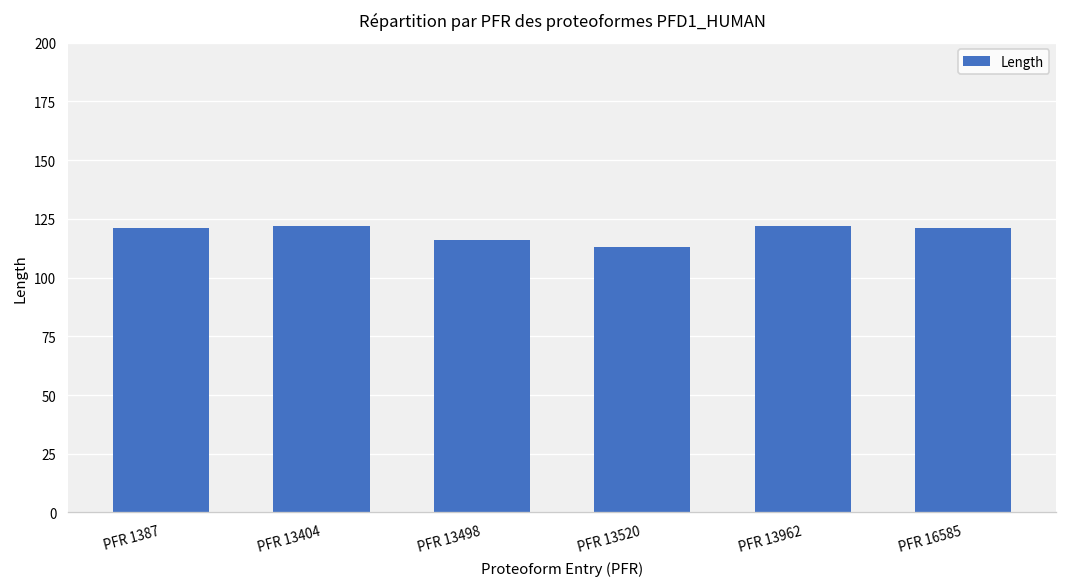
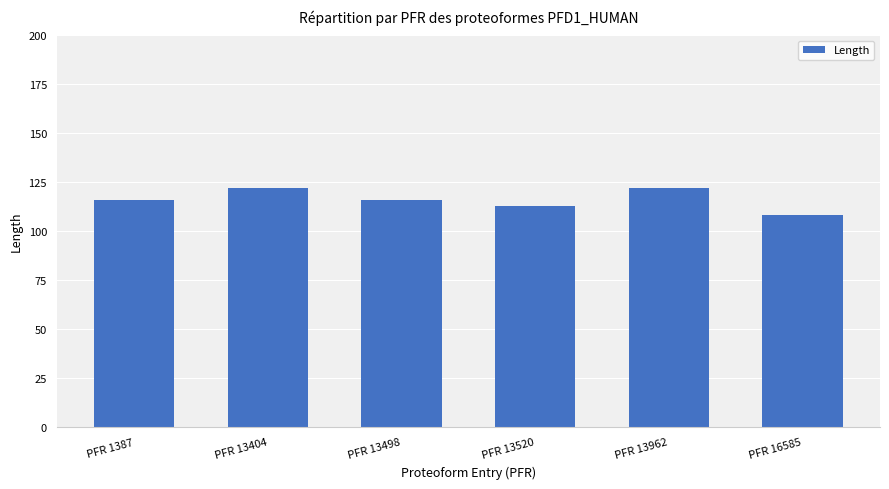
PFR 1387: 121 -> 116
PFR 16585: 121 -> 108
